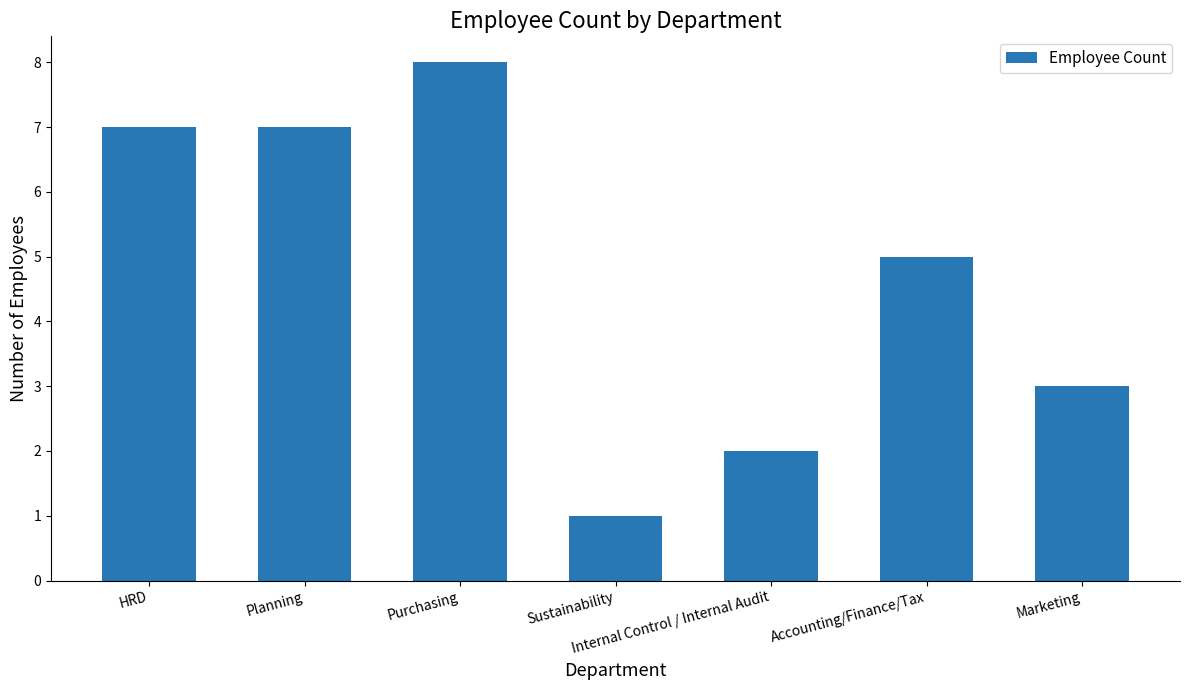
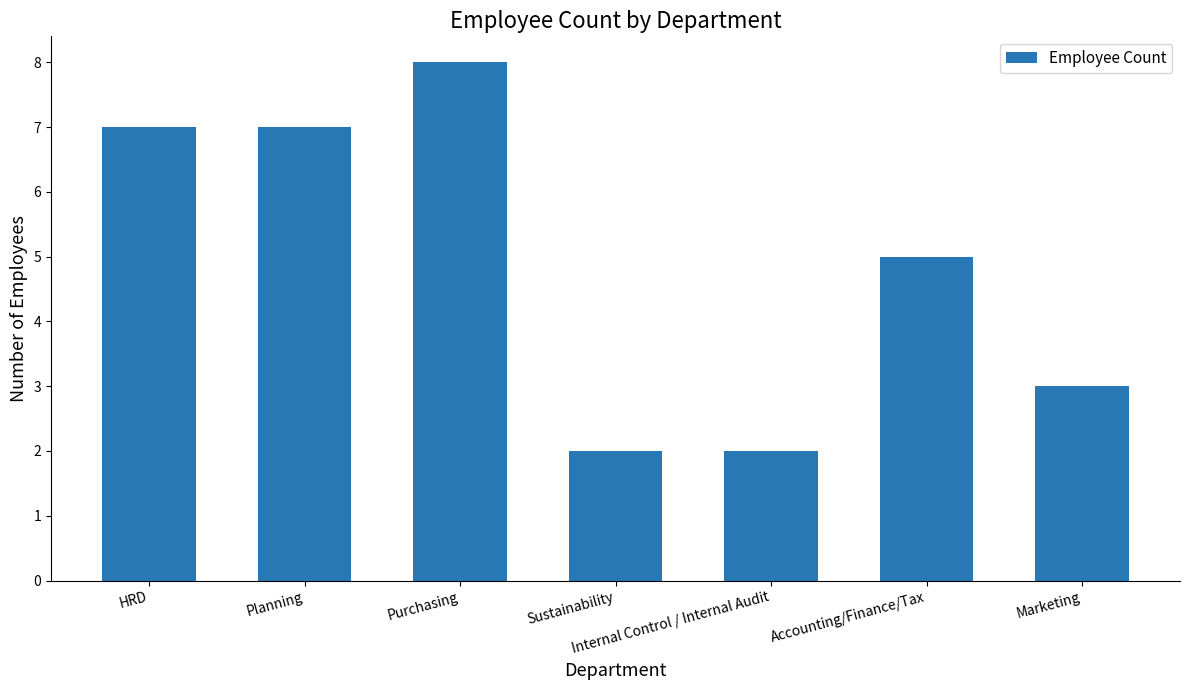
Sustainability: 1 -> 2
